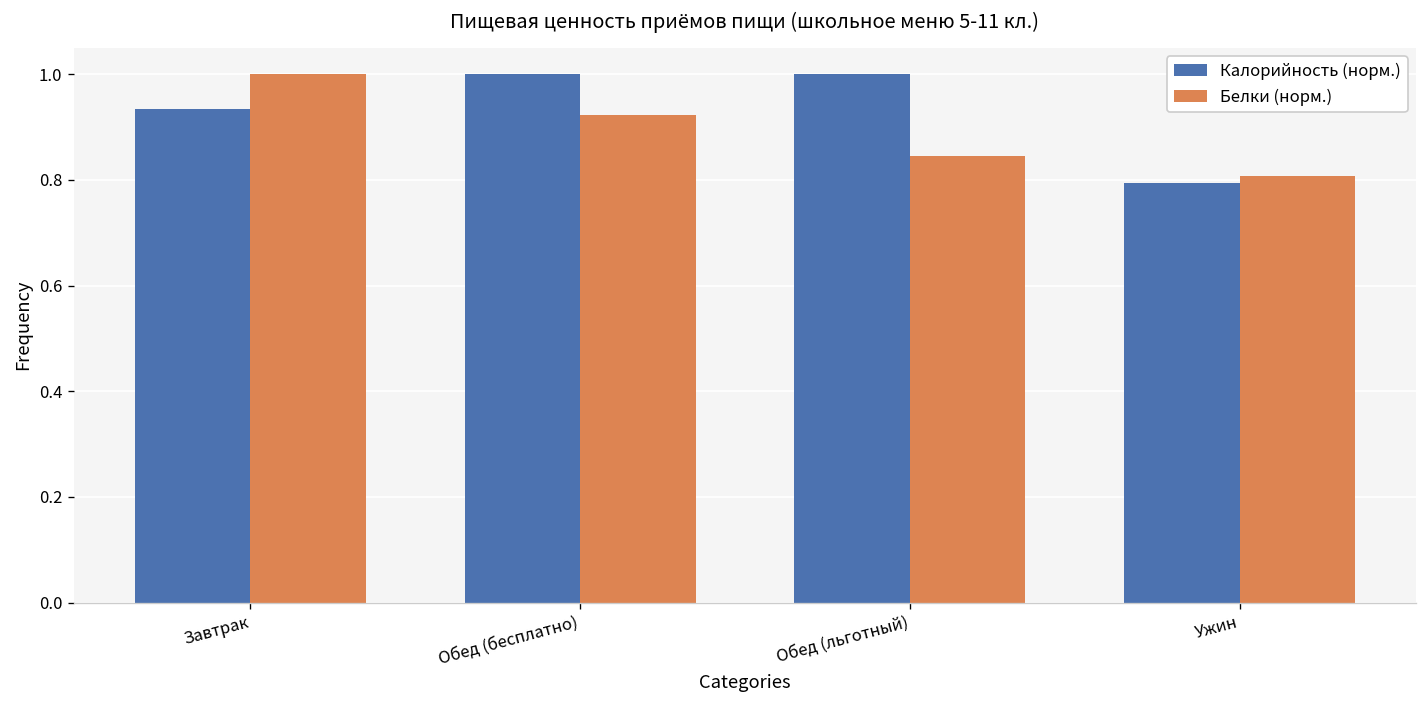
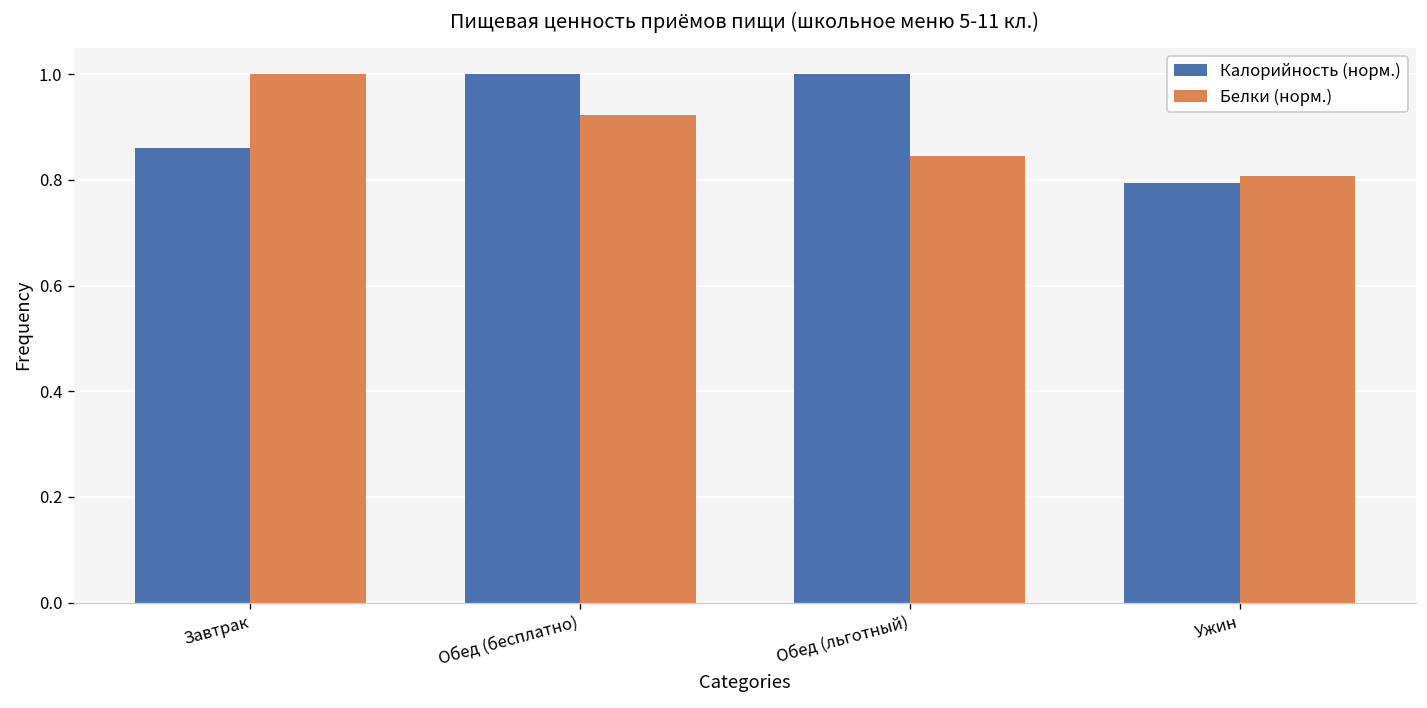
Калорийность (норм.), Завтрак: 0.94 -> 0.86
